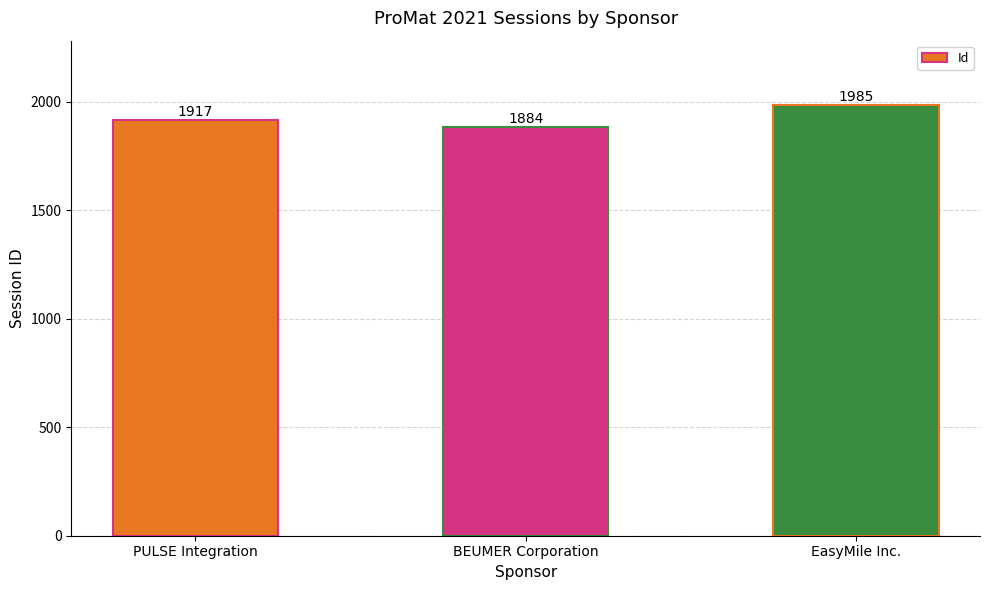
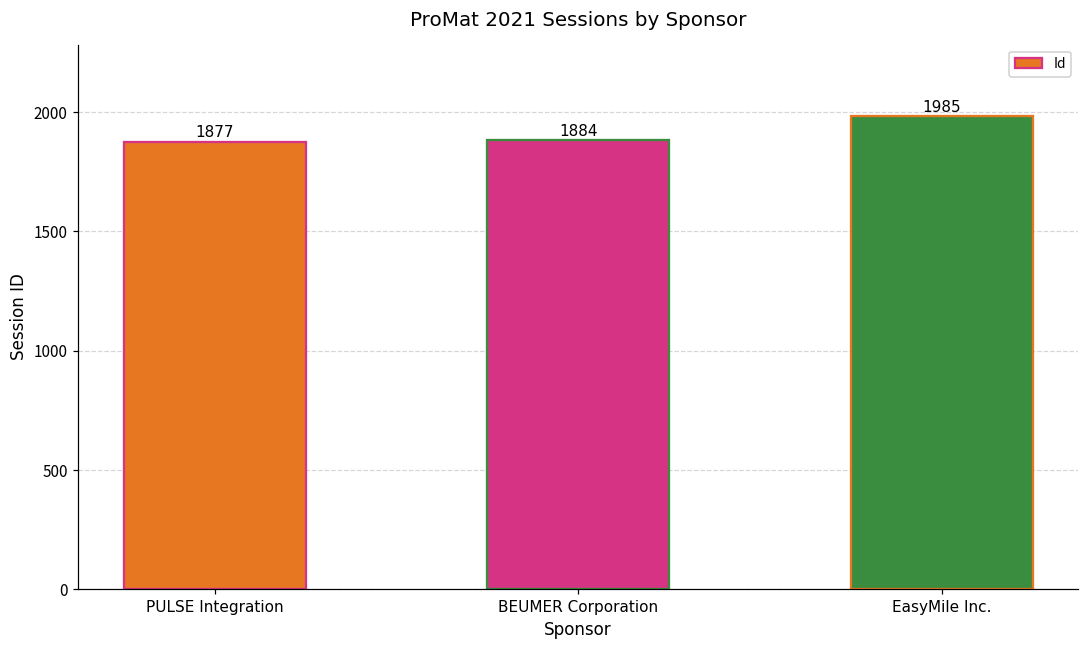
PULSE Integration: 1917 -> 1877
